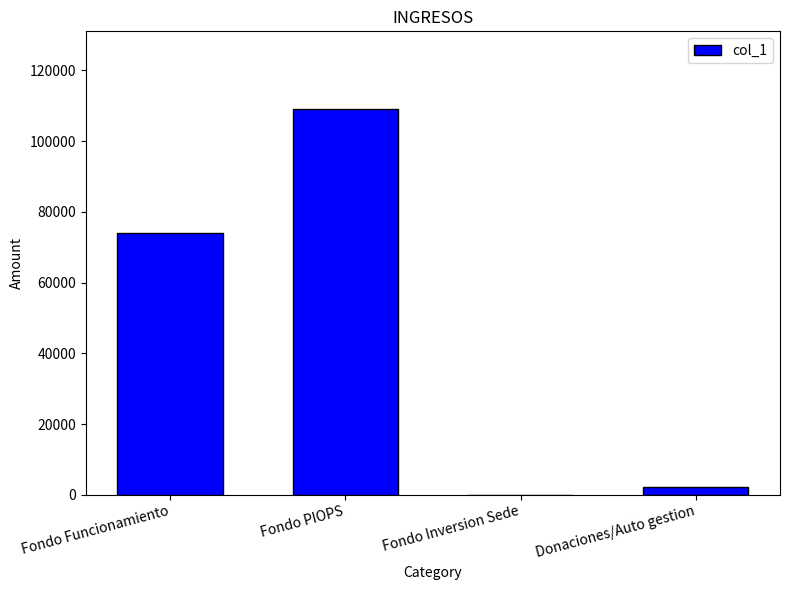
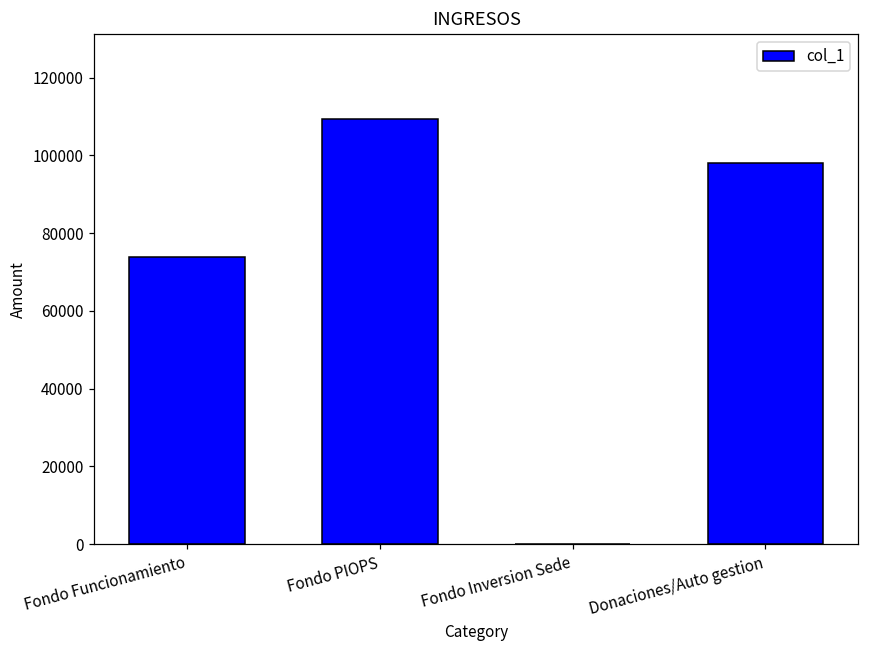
Donaciones/Auto gestion: 2000 -> 98000
